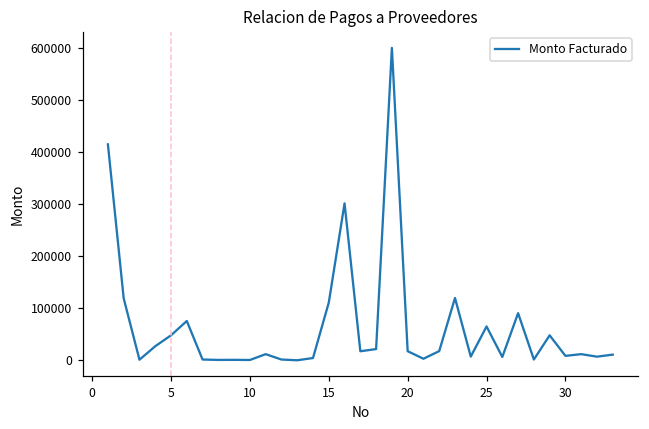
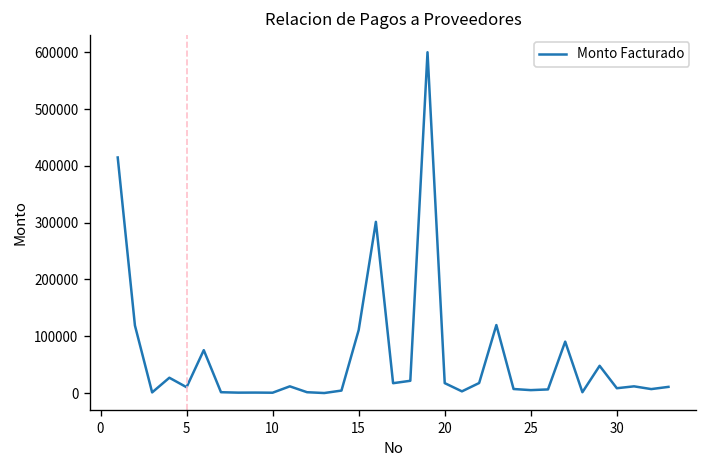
5: 50000 -> 10000
25: 70000 -> 10000
